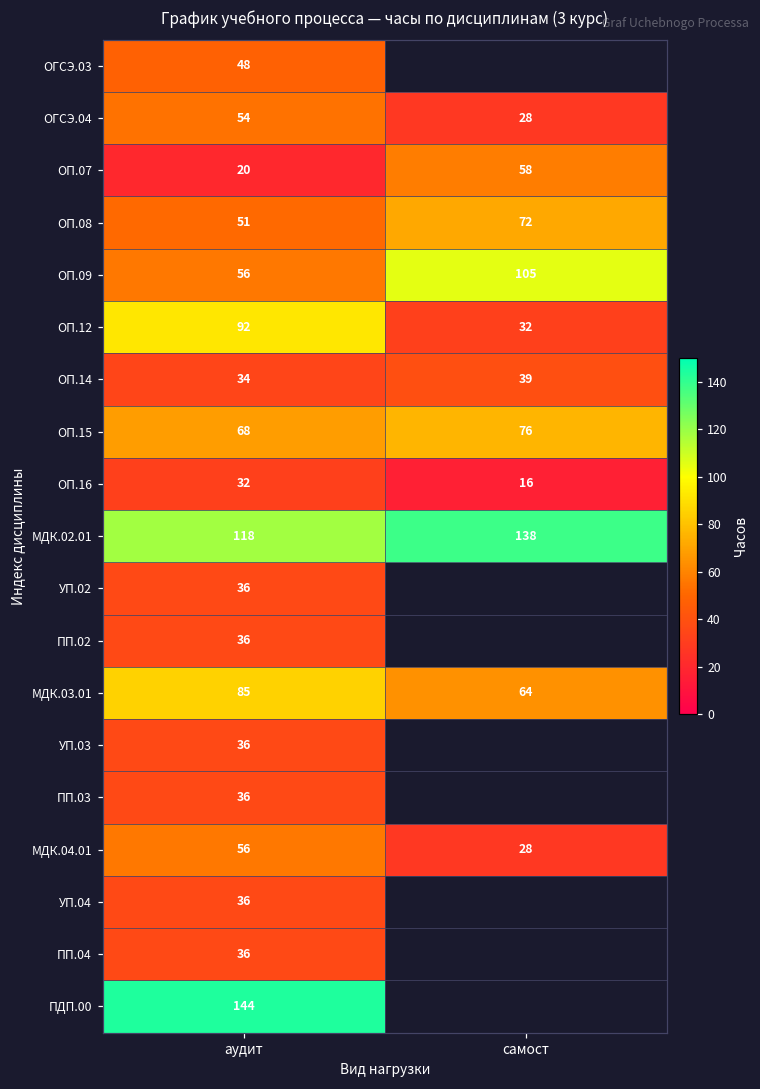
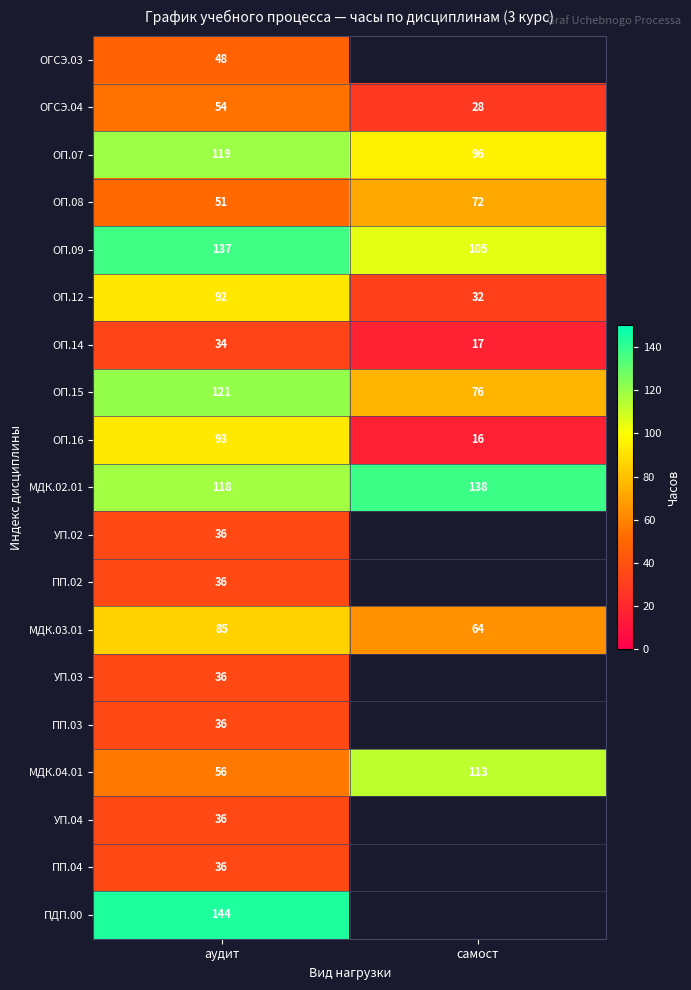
ОП.07, аудит: 20 -> 119
ОП.07, самост: 58 -> 96
ОП.09, аудит: 56 -> 137
ОП.14, самост: 39 -> 17
ОП.15, аудит: 68 -> 121
ОП.16, аудит: 32 -> 93
МДК.04.01, самост: 28 -> 113
